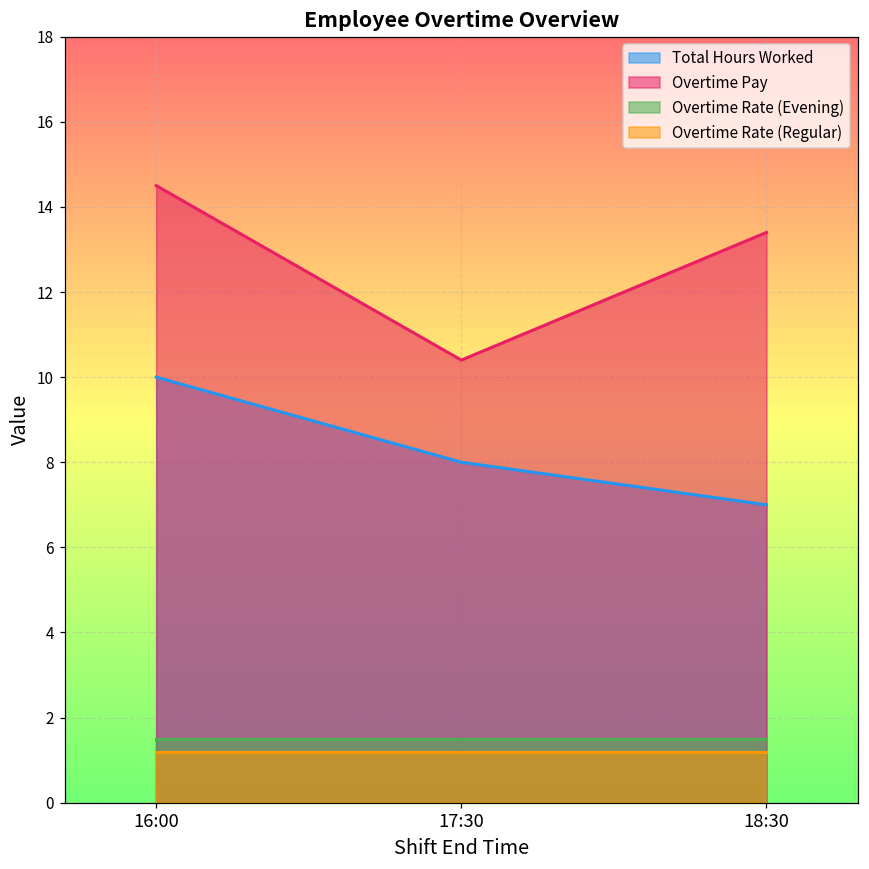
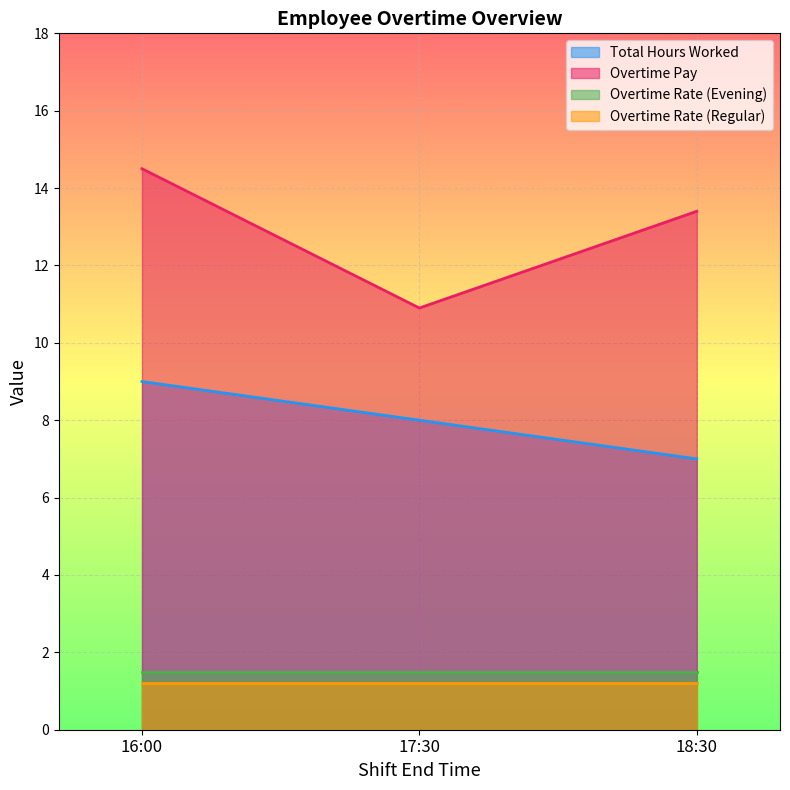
Total Hours Worked, 16:00: 10 -> 9
Overtime Pay, 17:30: 10.4 -> 10.9
